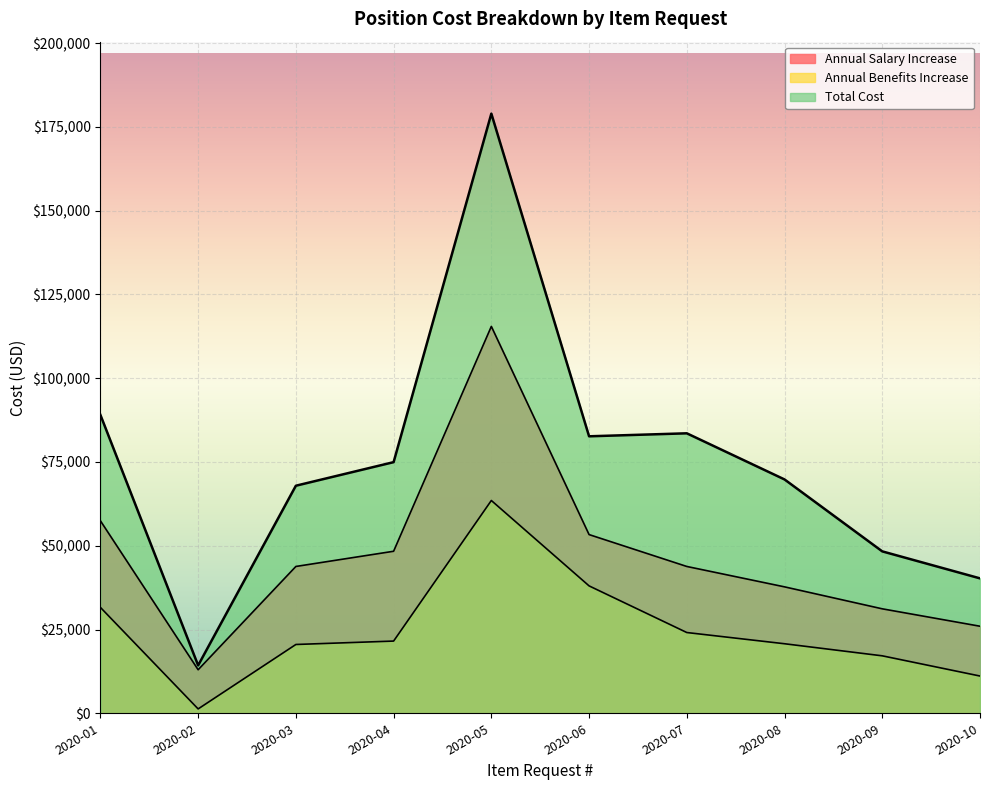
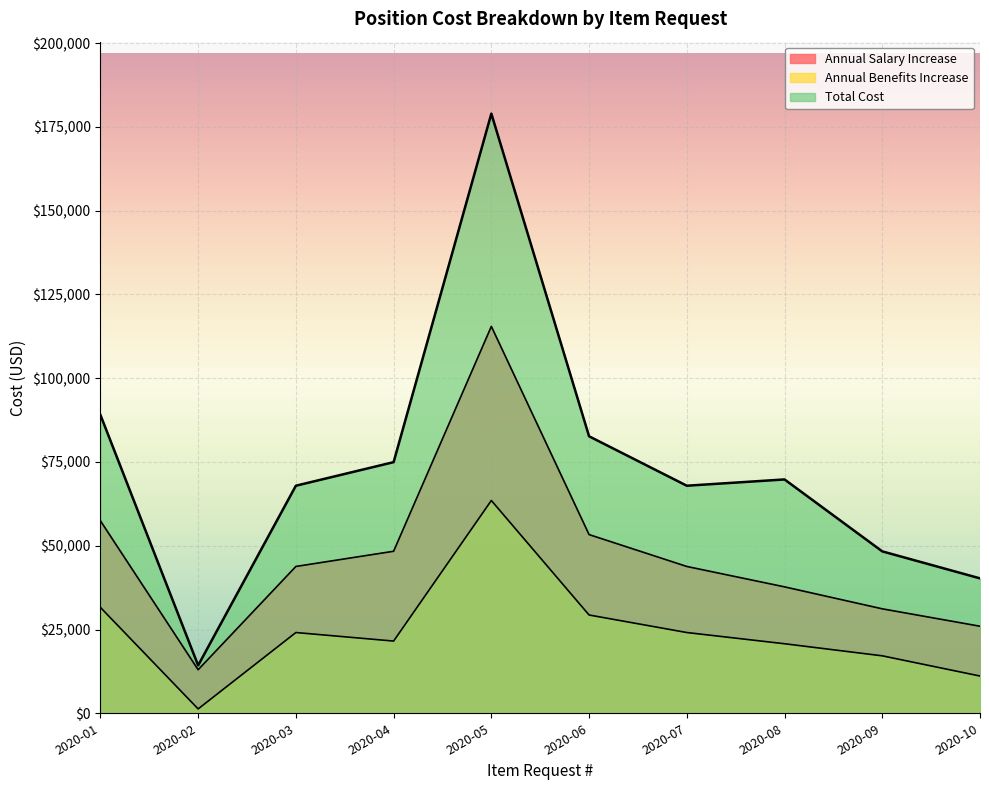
Annual Benefits Increase, 2020-03: $21,000 -> $24,000
Annual Benefits Increase, 2020-06: $38,000 -> $29,000
Total Cost, 2020-07: $84,000 -> $68,000
